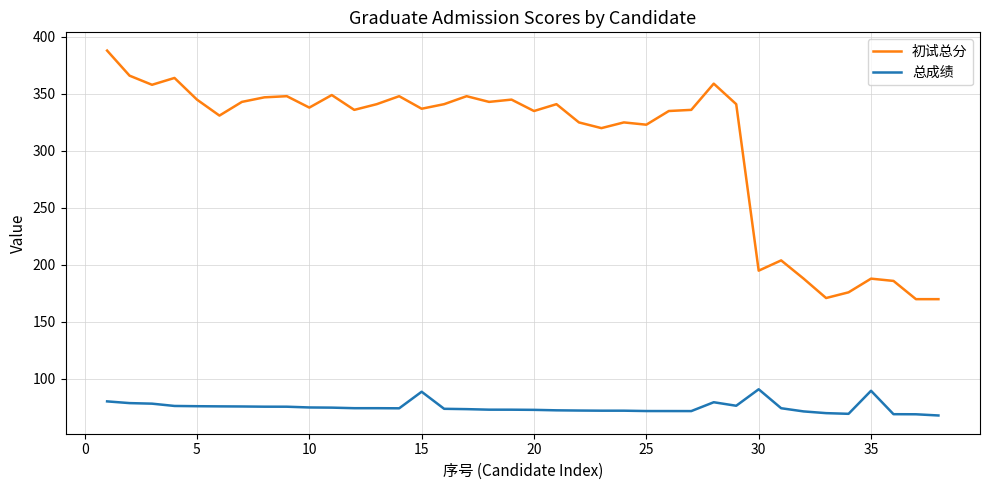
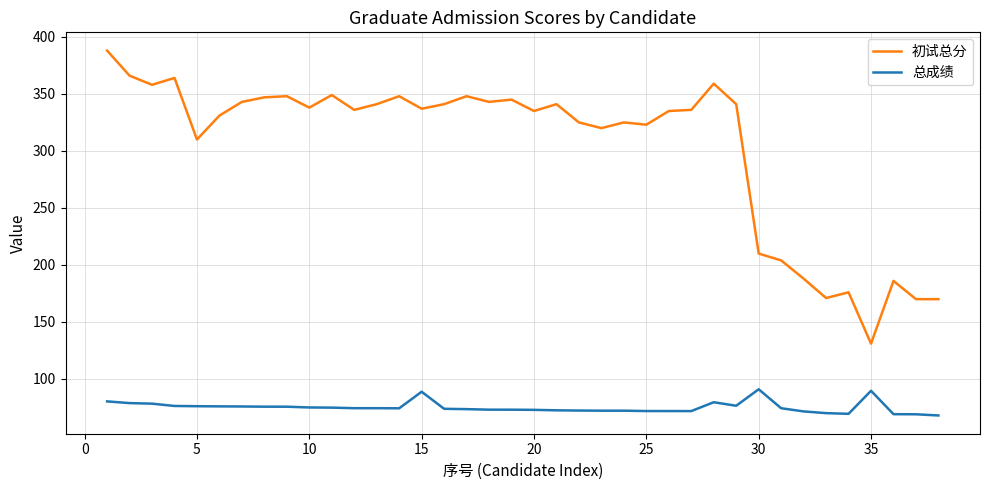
初试总分, 5: 345 -> 310
初试总分, 30: 195 -> 210
初试总分, 35: 188 -> 131
